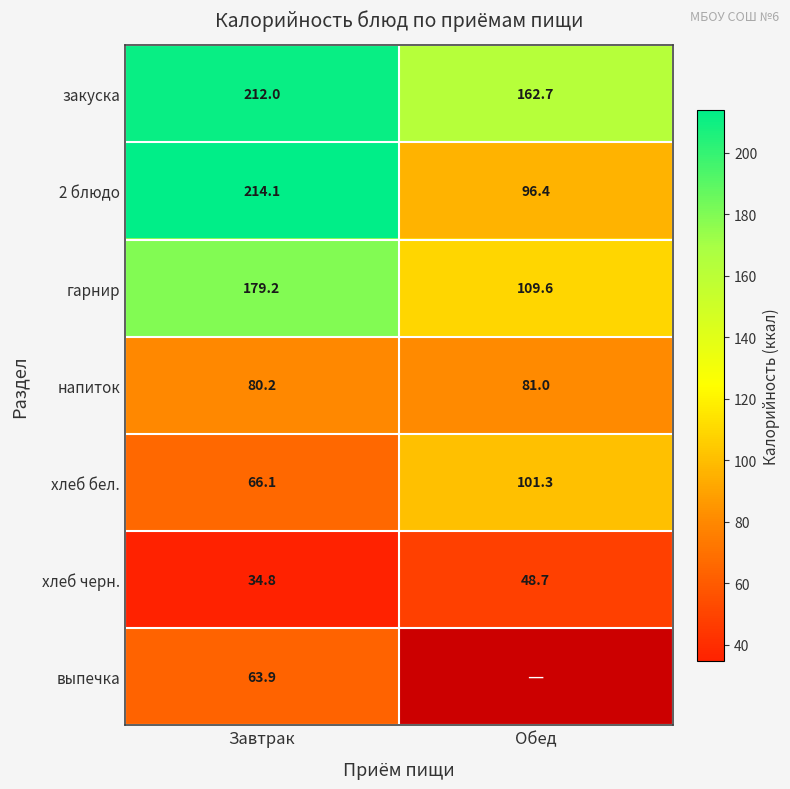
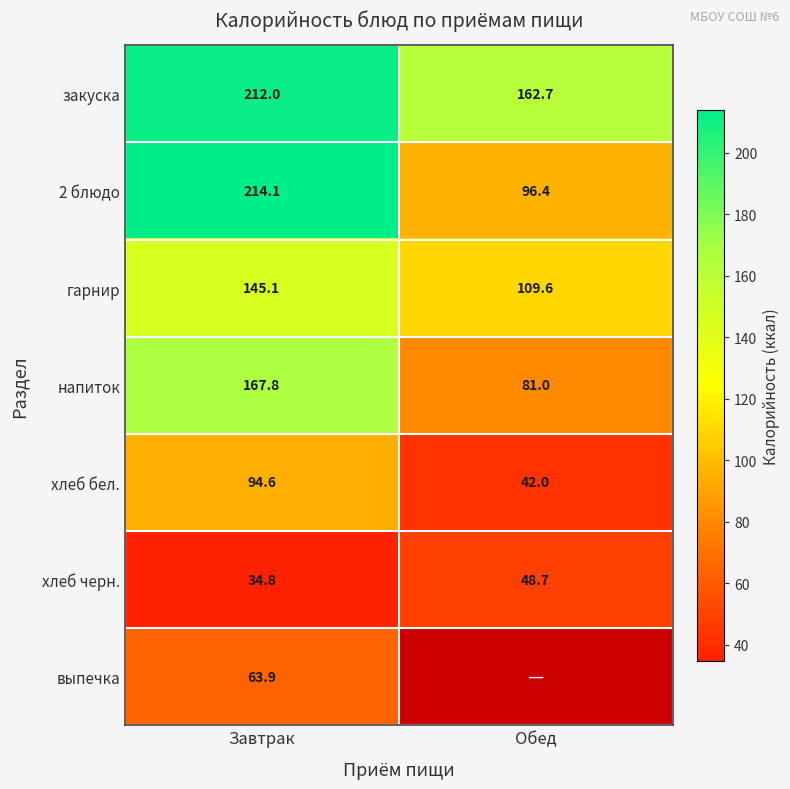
гарнир, Завтрак: 179.2 -> 145.1
напиток, Завтрак: 80.2 -> 167.8
хлеб бел., Завтрак: 66.1 -> 94.6
хлеб бел., Обед: 101.3 -> 42.0
